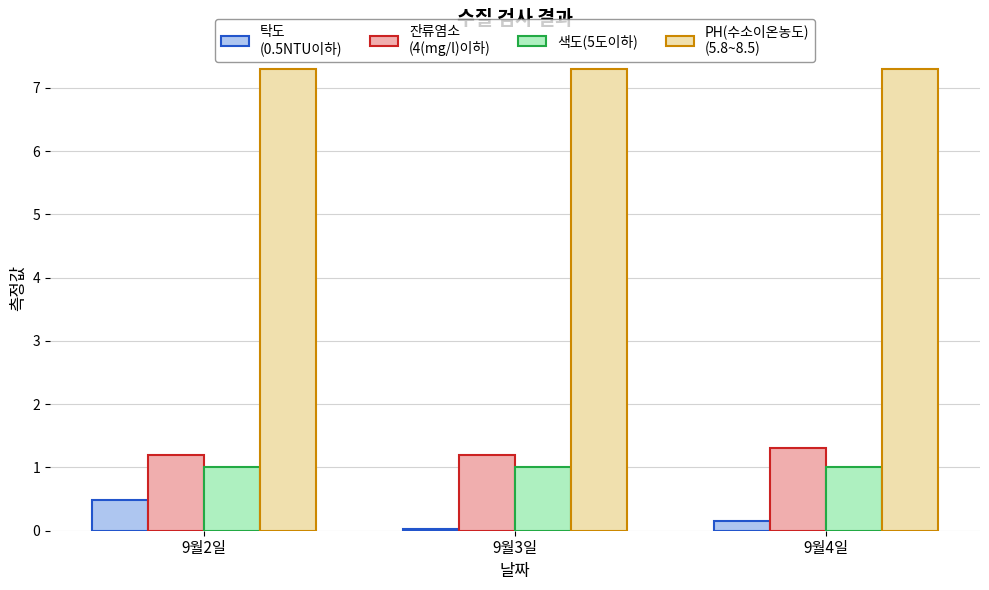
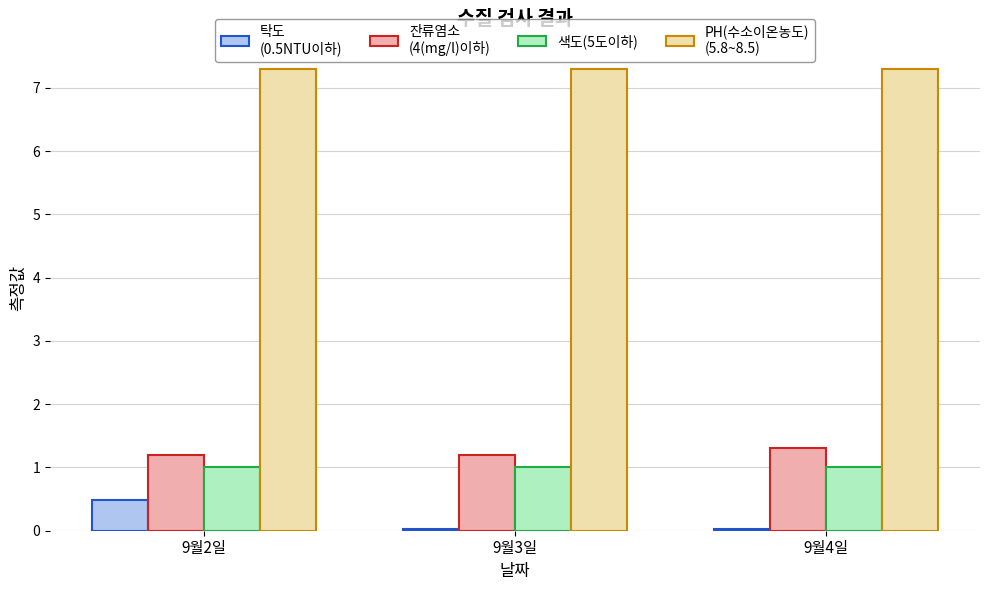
탁도 (0.5NTU이하), 9월4일: 0.2 -> 0.0
